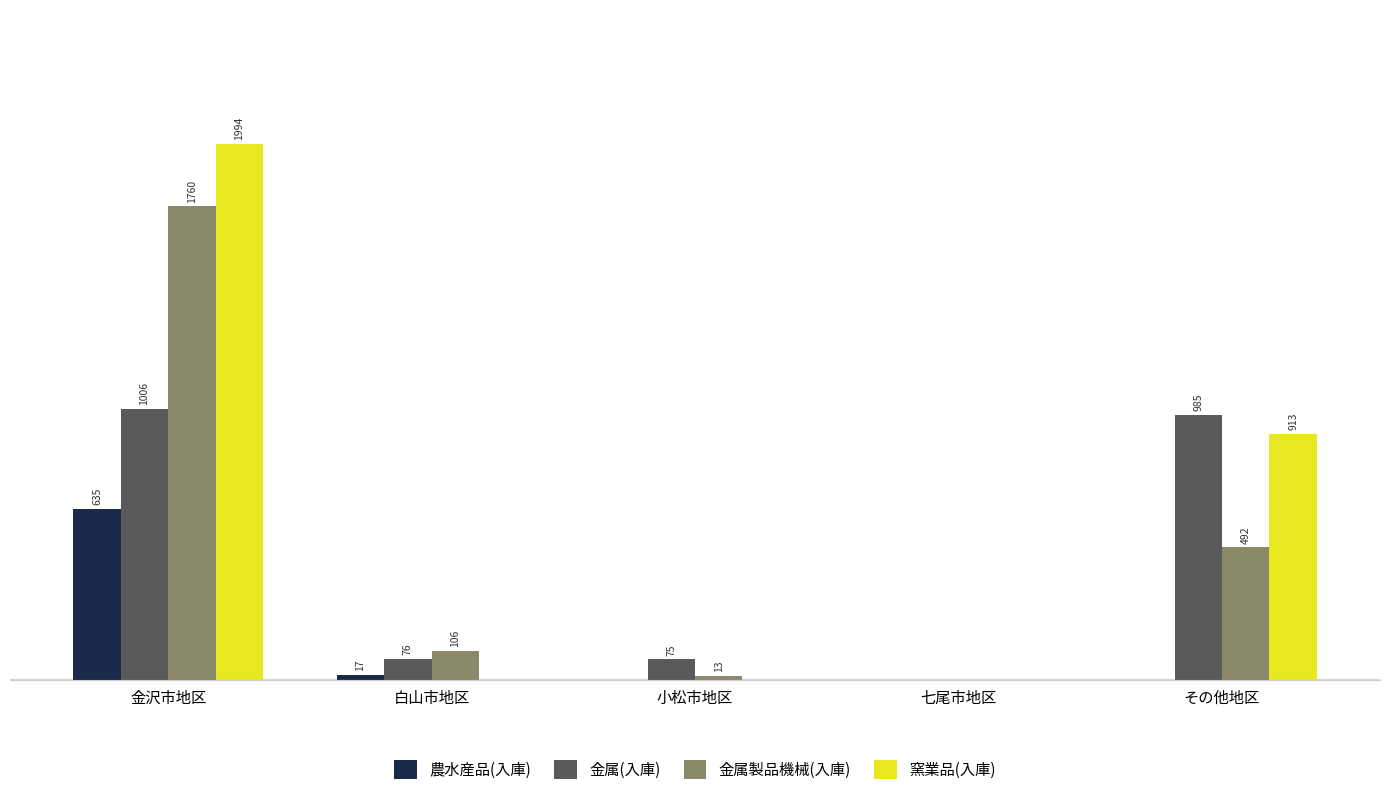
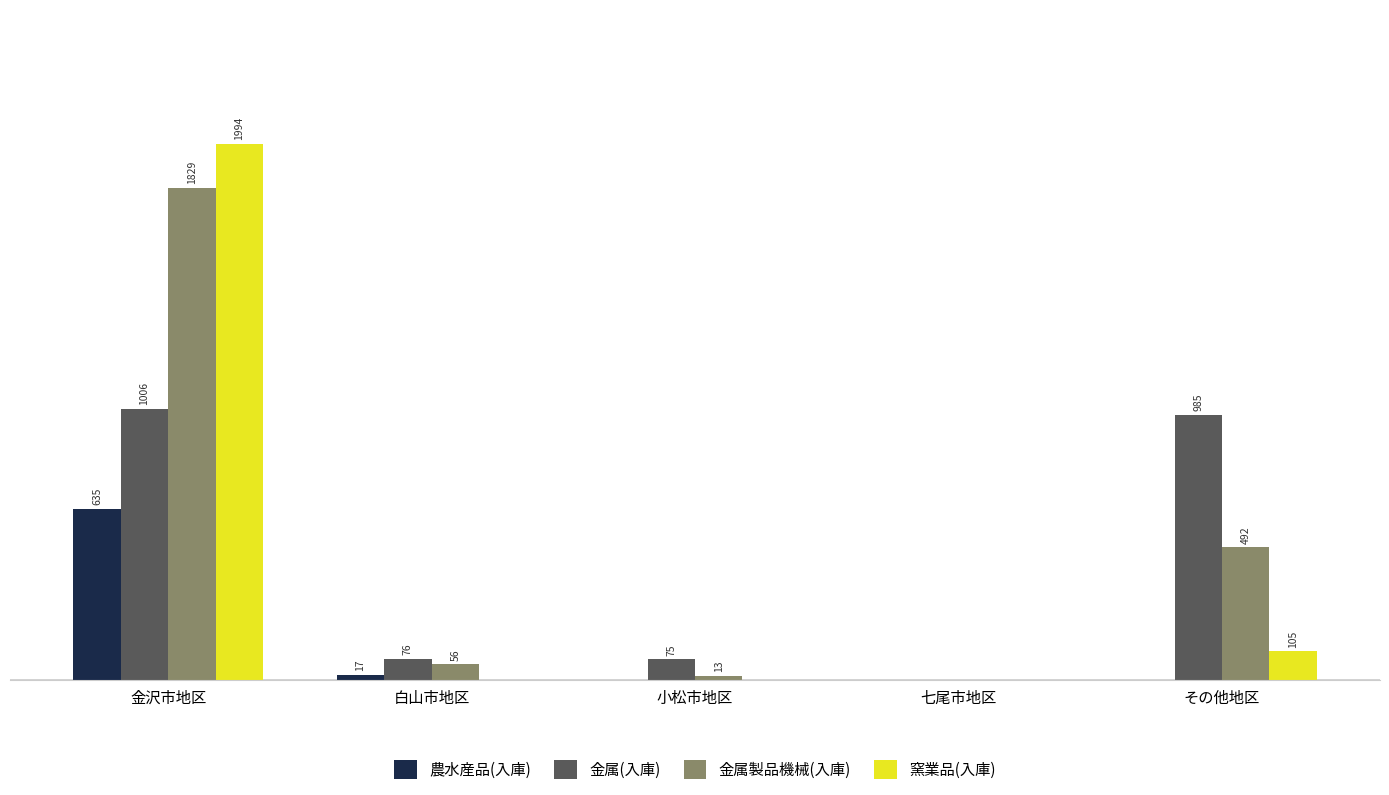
金属製品機械(入庫), 金沢市地区: 1760 -> 1829
金属製品機械(入庫), 白山市地区: 106 -> 56
窯業品(入庫), その他地区: 913 -> 105
